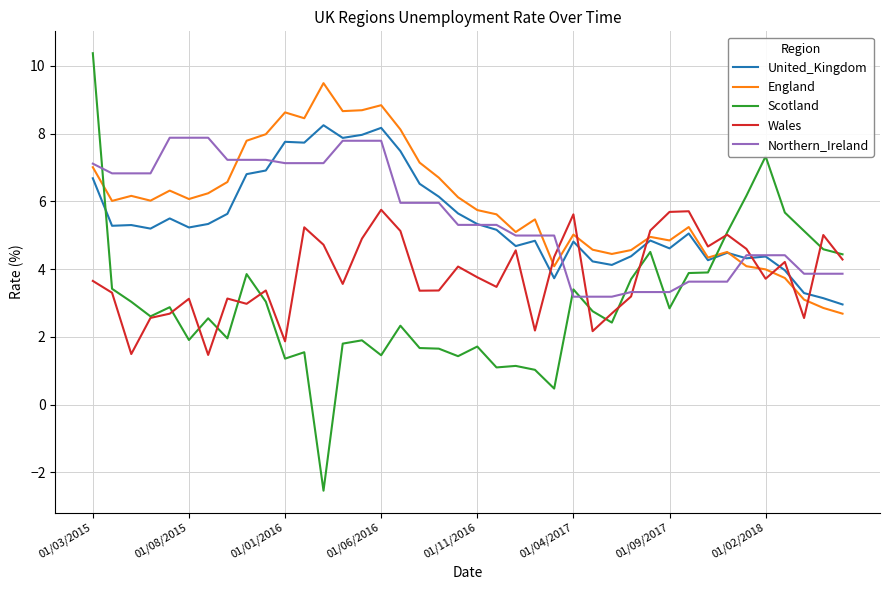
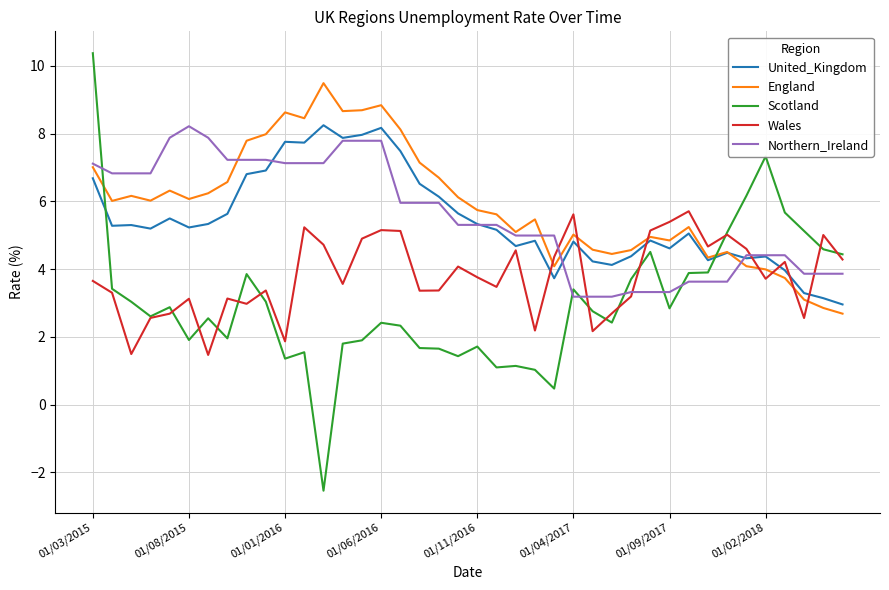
Northern_Ireland, 01/08/2015: 7.9 -> 8.2
Scotland, 01/06/2016: 1.5 -> 2.4
Wales, 01/06/2016: 5.8 -> 5.2
Wales, 01/09/2017: 5.7 -> 5.4
